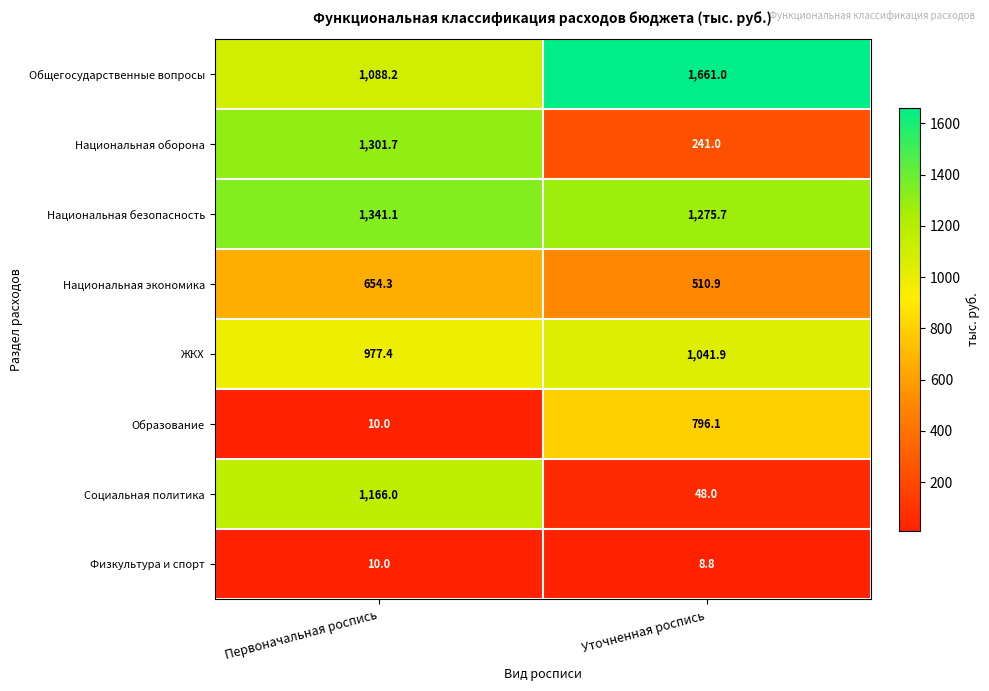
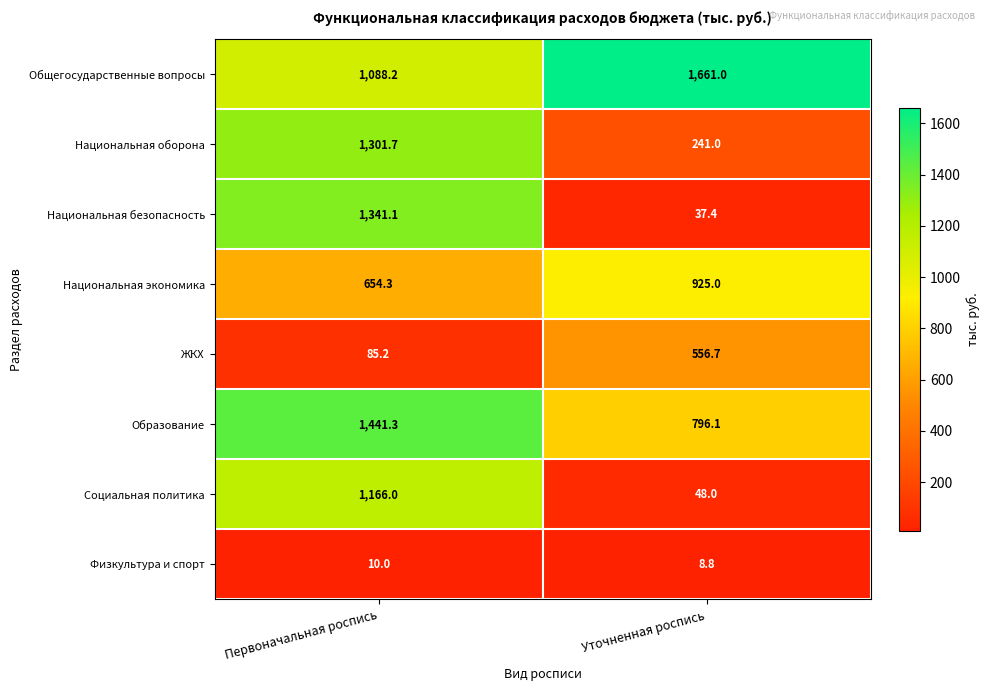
Национальная безопасность, Уточненная роспись: 1,275.7 -> 37.4
Национальная экономика, Уточненная роспись: 510.9 -> 925.0
ЖКХ, Первоначальная роспись: 977.4 -> 85.2
ЖКХ, Уточненная роспись: 1,041.9 -> 556.7
Образование, Первоначальная роспись: 10.0 -> 1,441.3
